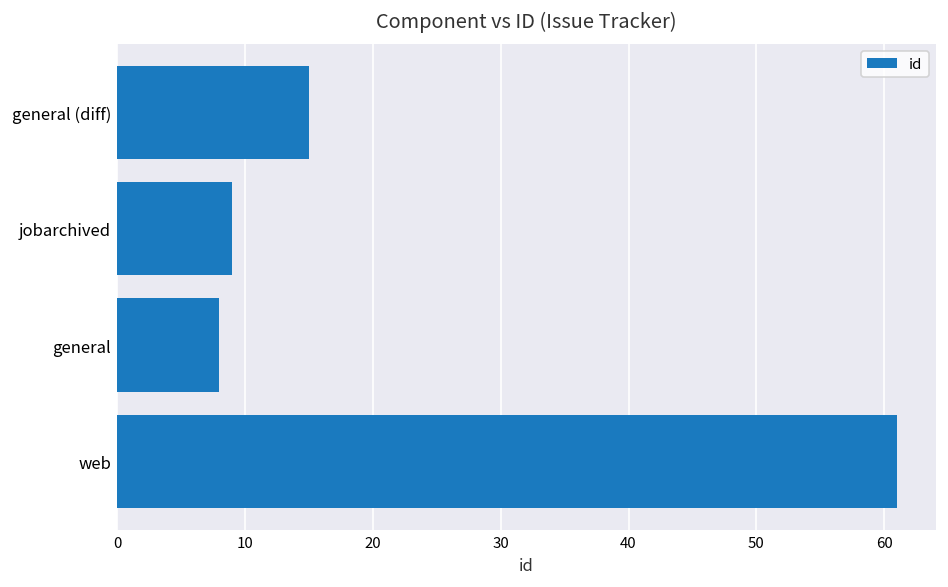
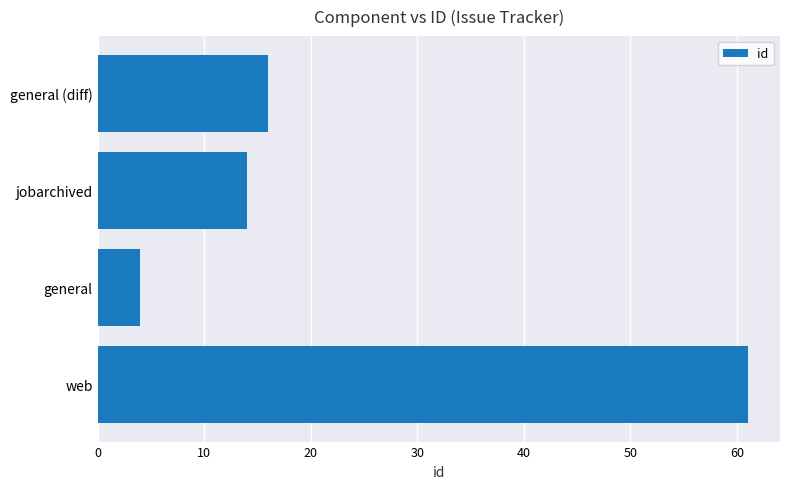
general (diff): 15 -> 16
jobarchived: 9 -> 14
general: 8 -> 4
